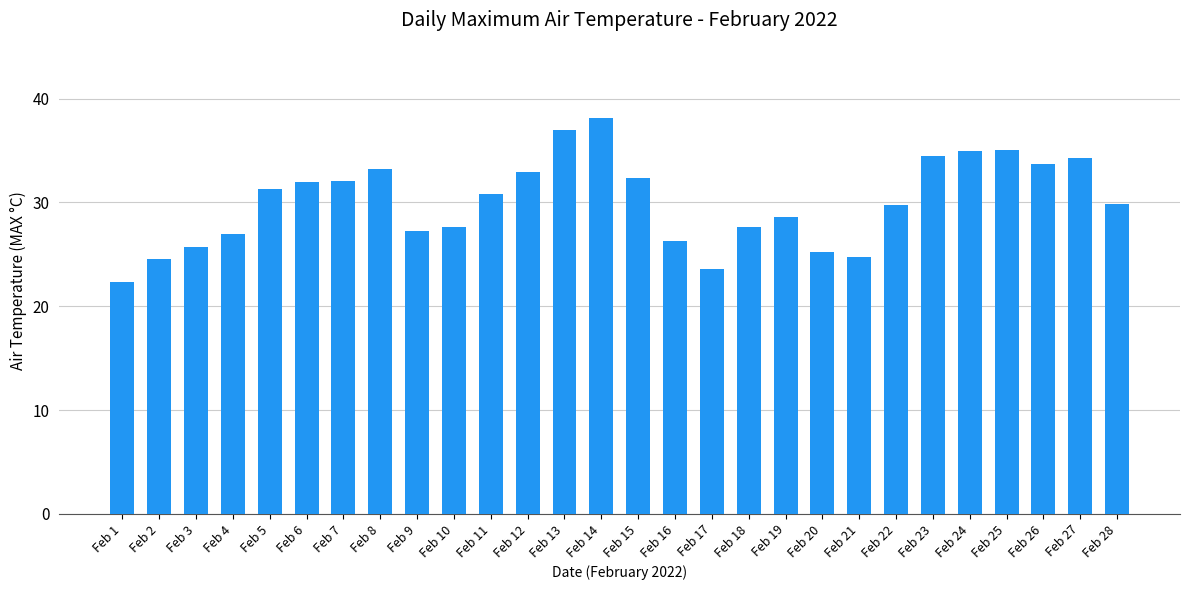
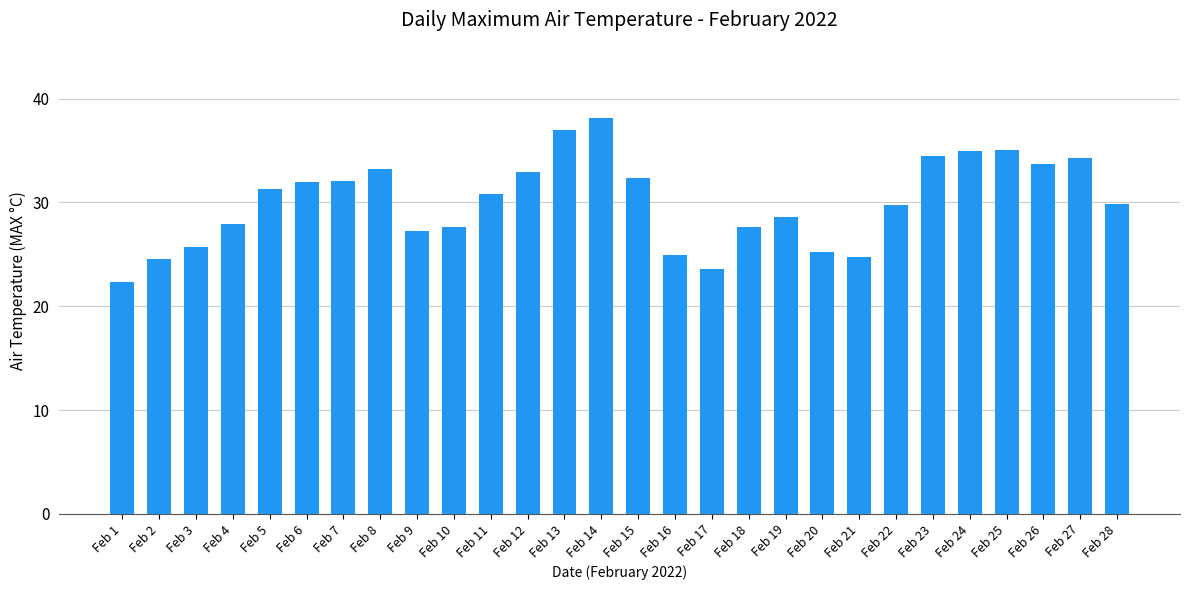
Feb 4: 27.0 -> 27.9
Feb 16: 26.3 -> 24.9
